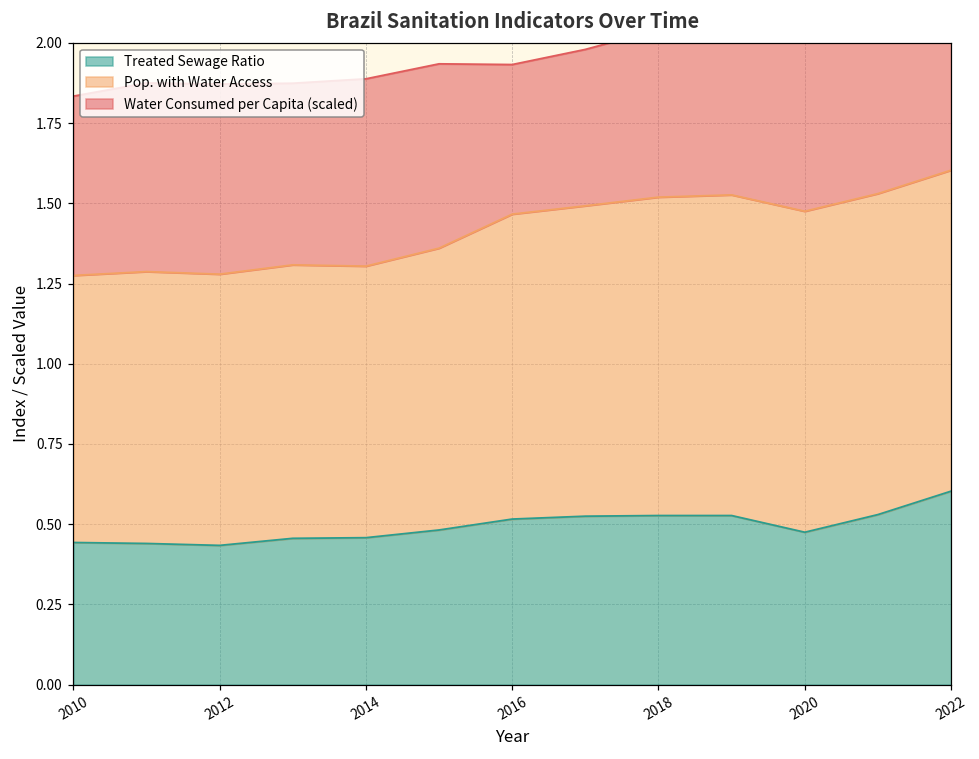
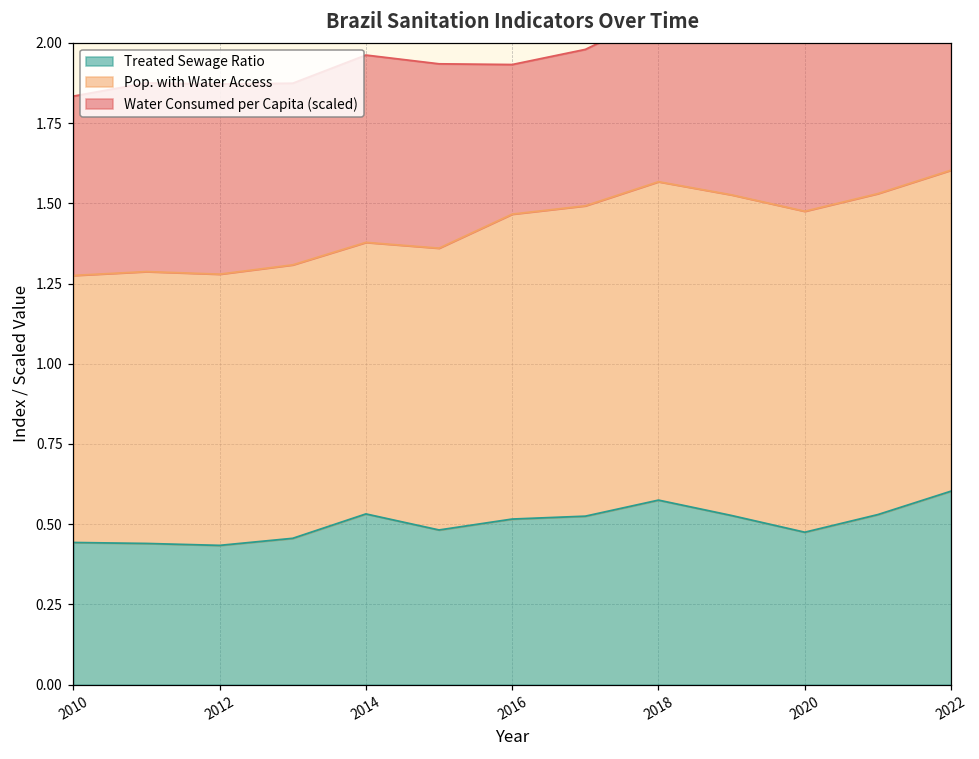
Treated Sewage Ratio, 2014: 0.46 -> 0.53
Treated Sewage Ratio, 2018: 0.53 -> 0.58
